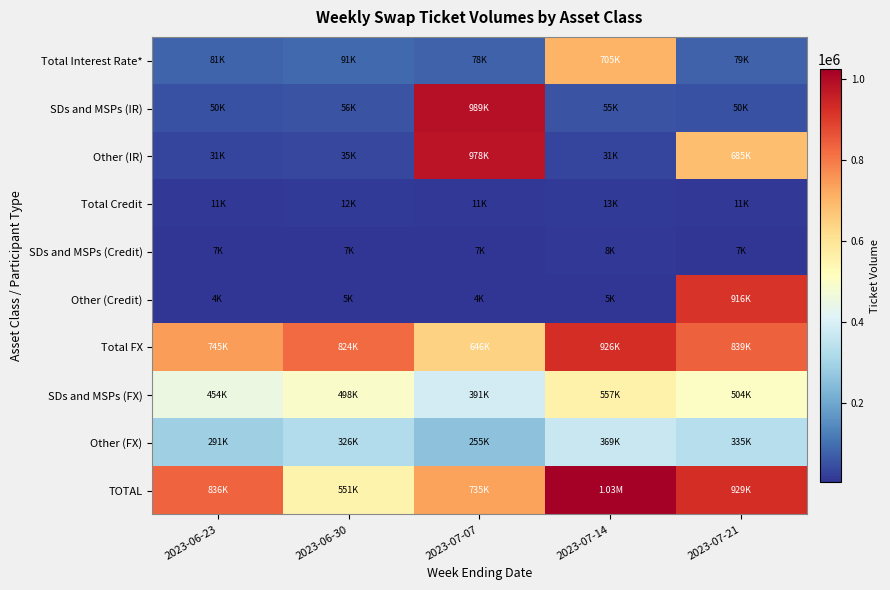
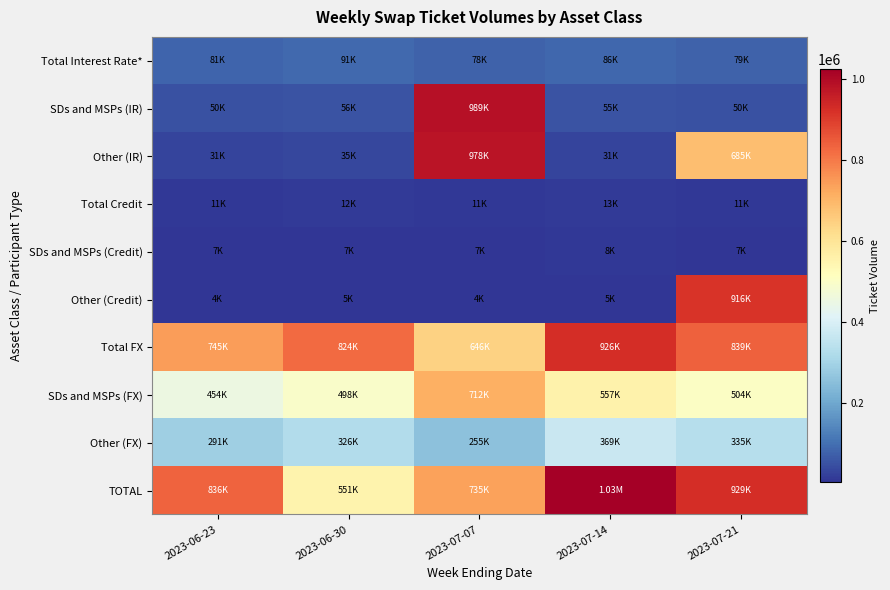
Total Interest Rate*, 2023-07-14: 705K -> 86K
SDs and MSPs (FX), 2023-07-07: 391K -> 712K
